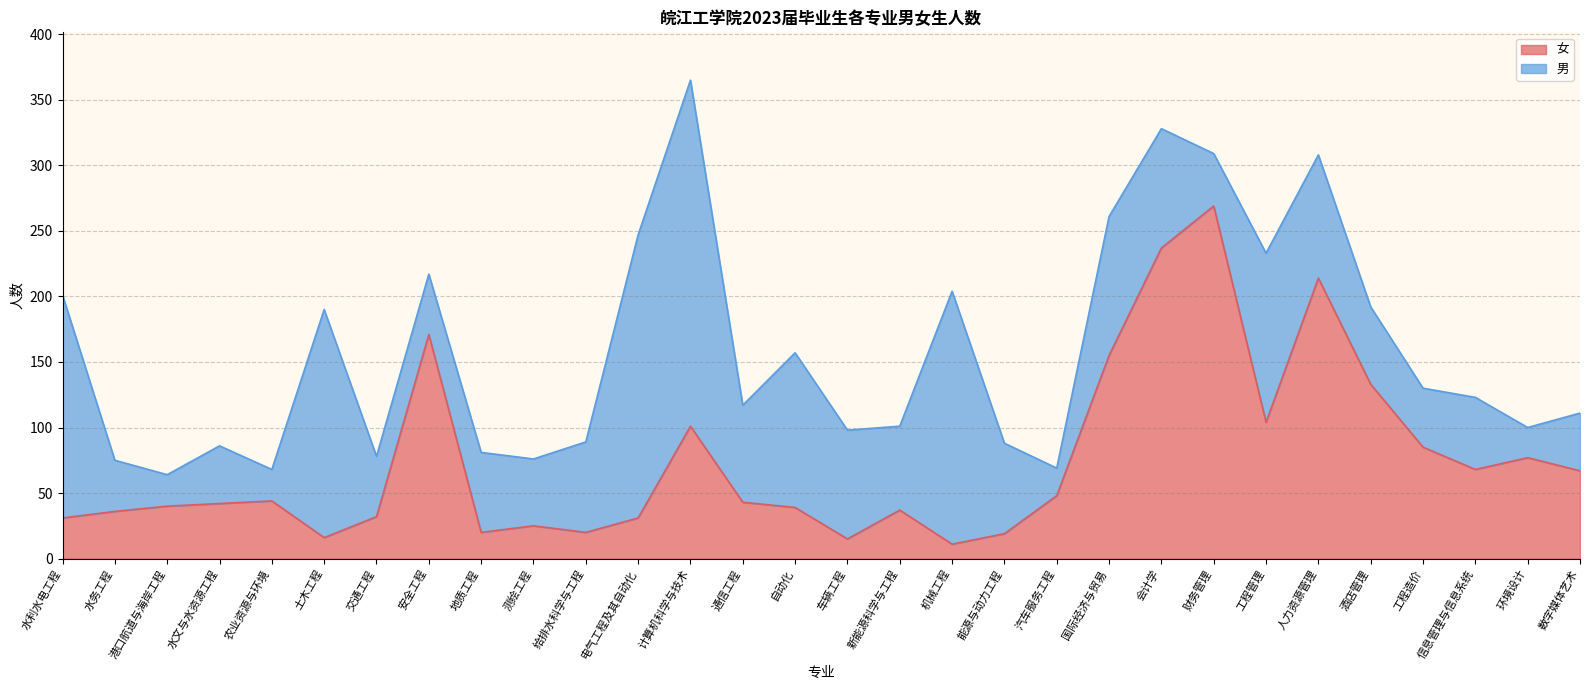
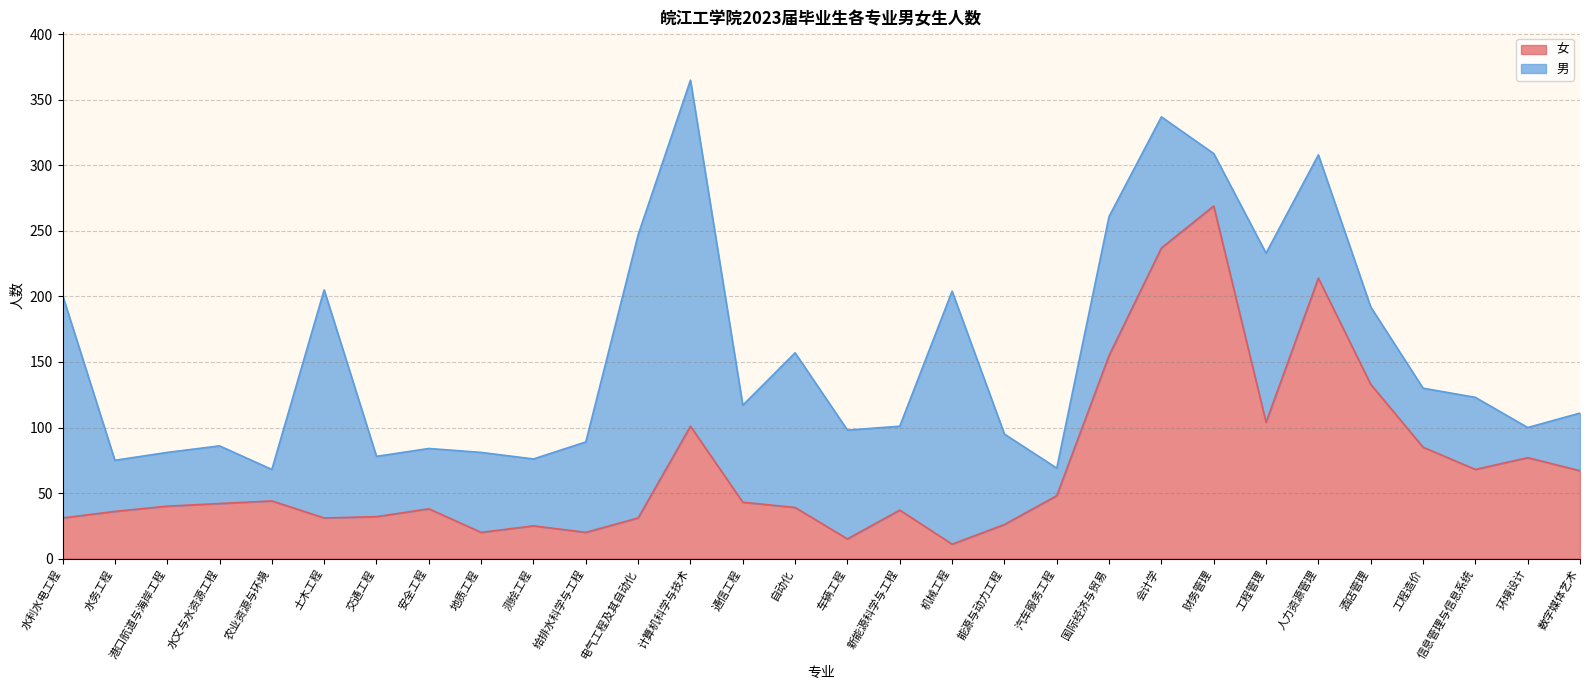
男, 港口航道与海岸工程: 24 -> 41
女, 土木工程: 16 -> 31
女, 安全工程: 171 -> 38
女, 能源与动力工程: 19 -> 26
男, 会计学: 91 -> 100
